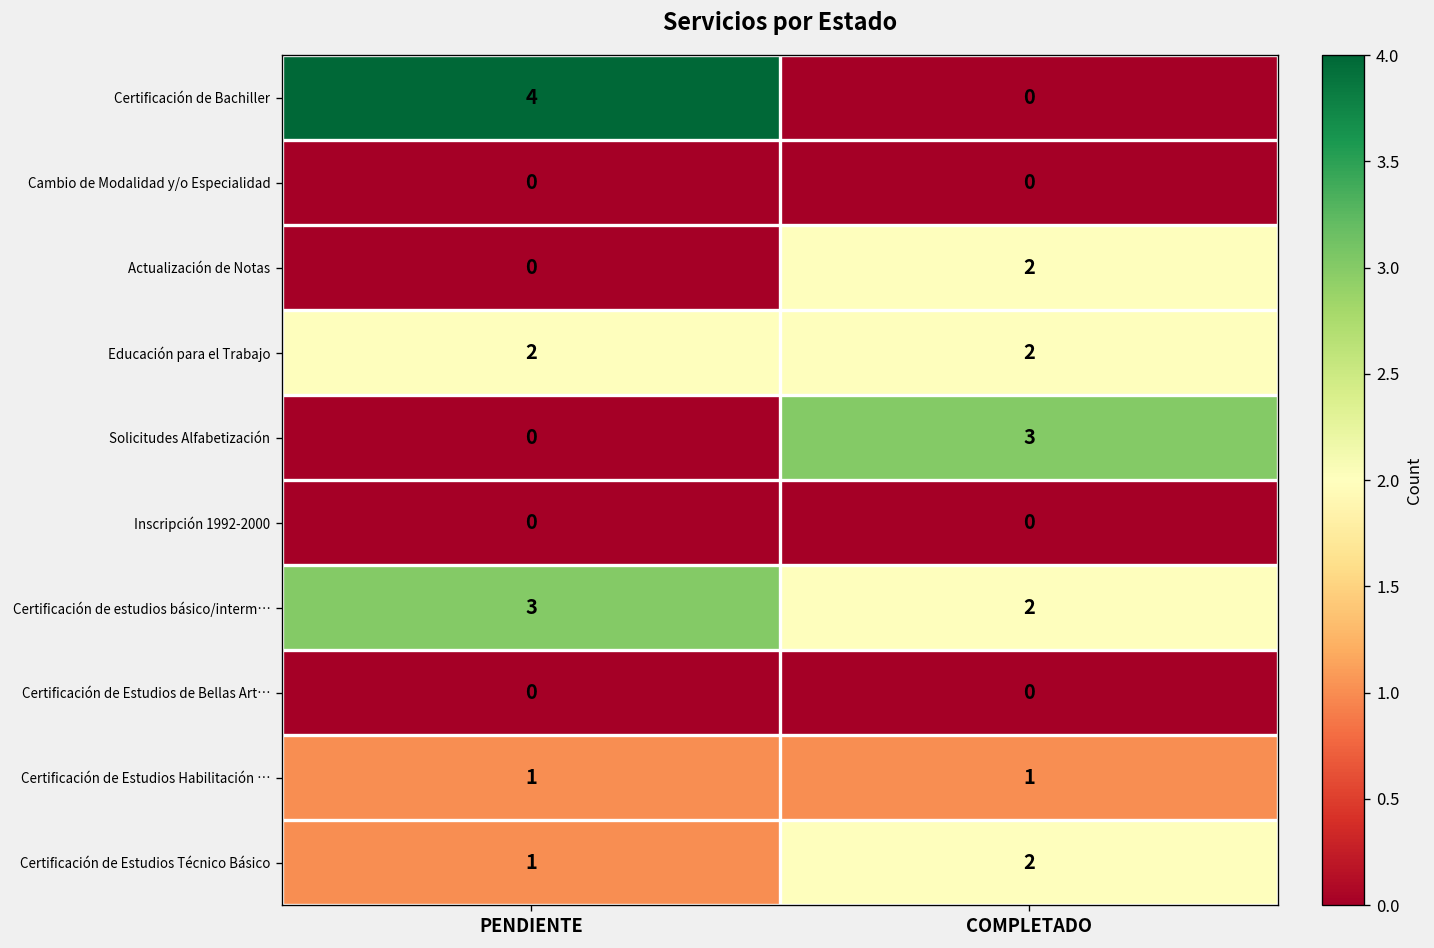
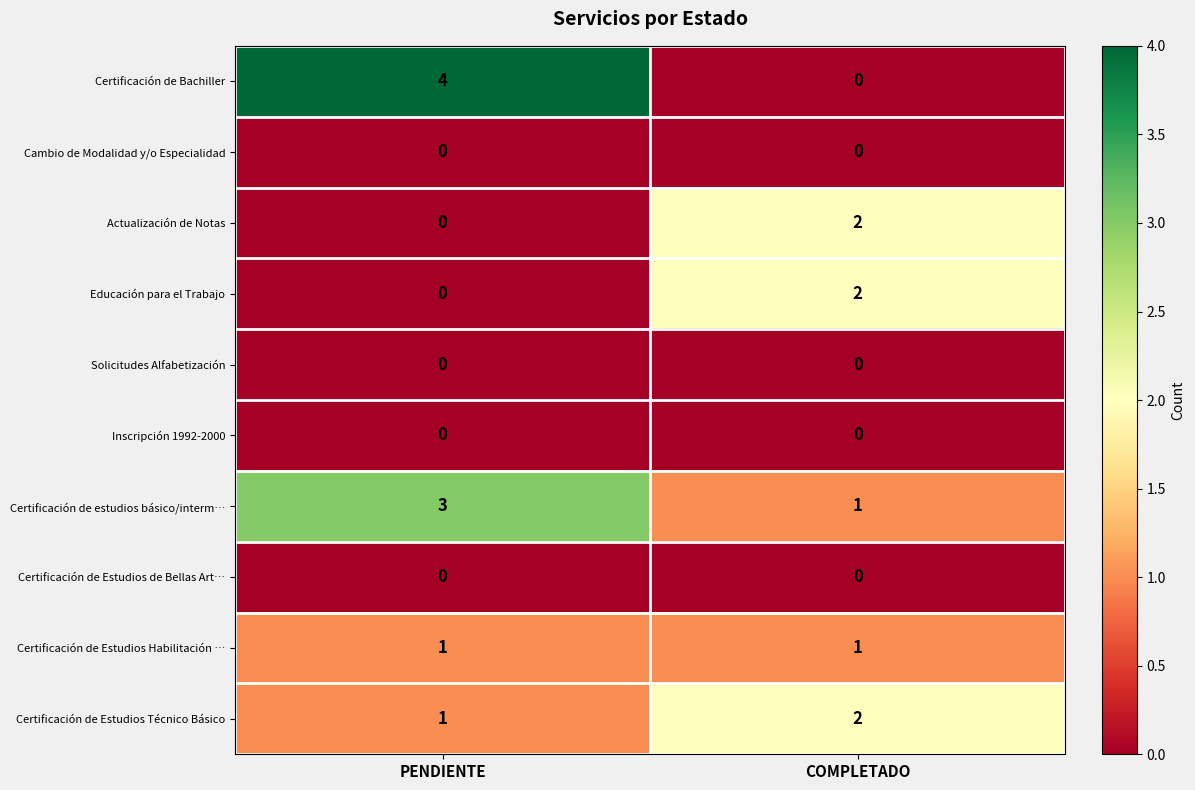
Educación para el Trabajo, PENDIENTE: 2 -> 0
Solicitudes Alfabetización, COMPLETADO: 3 -> 0
Certificación de estudios básico/interm…, COMPLETADO: 2 -> 1
